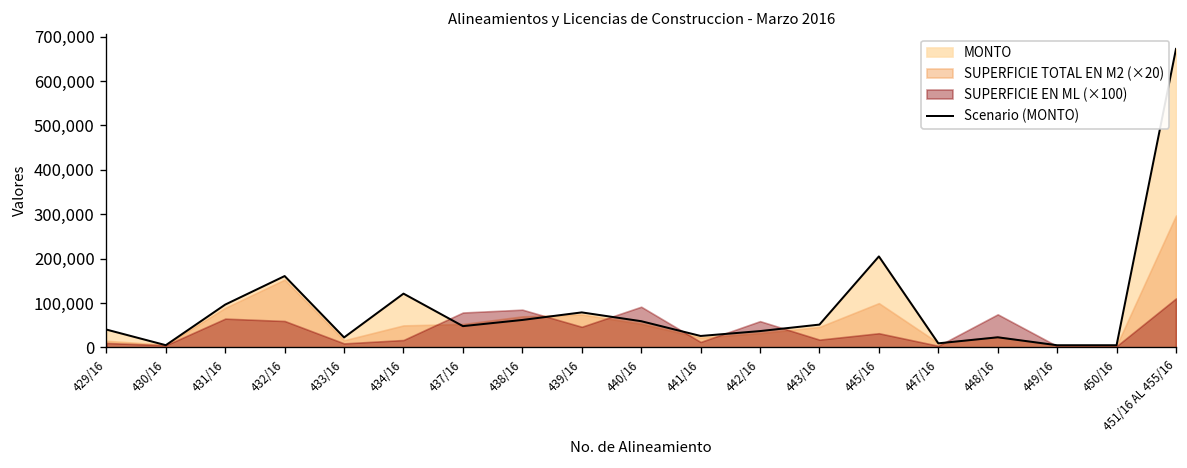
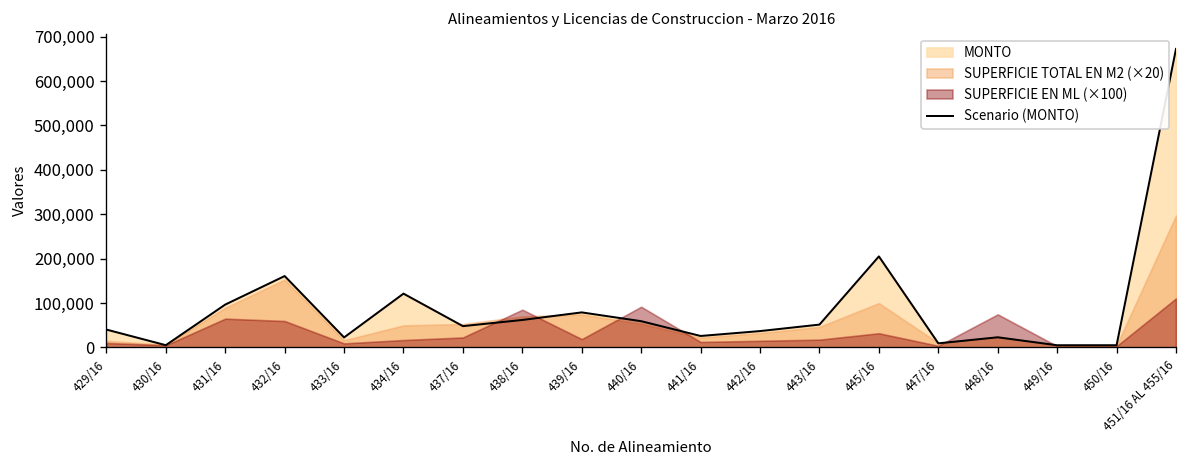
SUPERFICIE EN ML (×100), 437/16: 80,000 -> 20,000
SUPERFICIE EN ML (×100), 439/16: 50,000 -> 20,000
SUPERFICIE EN ML (×100), 442/16: 60,000 -> 10,000
